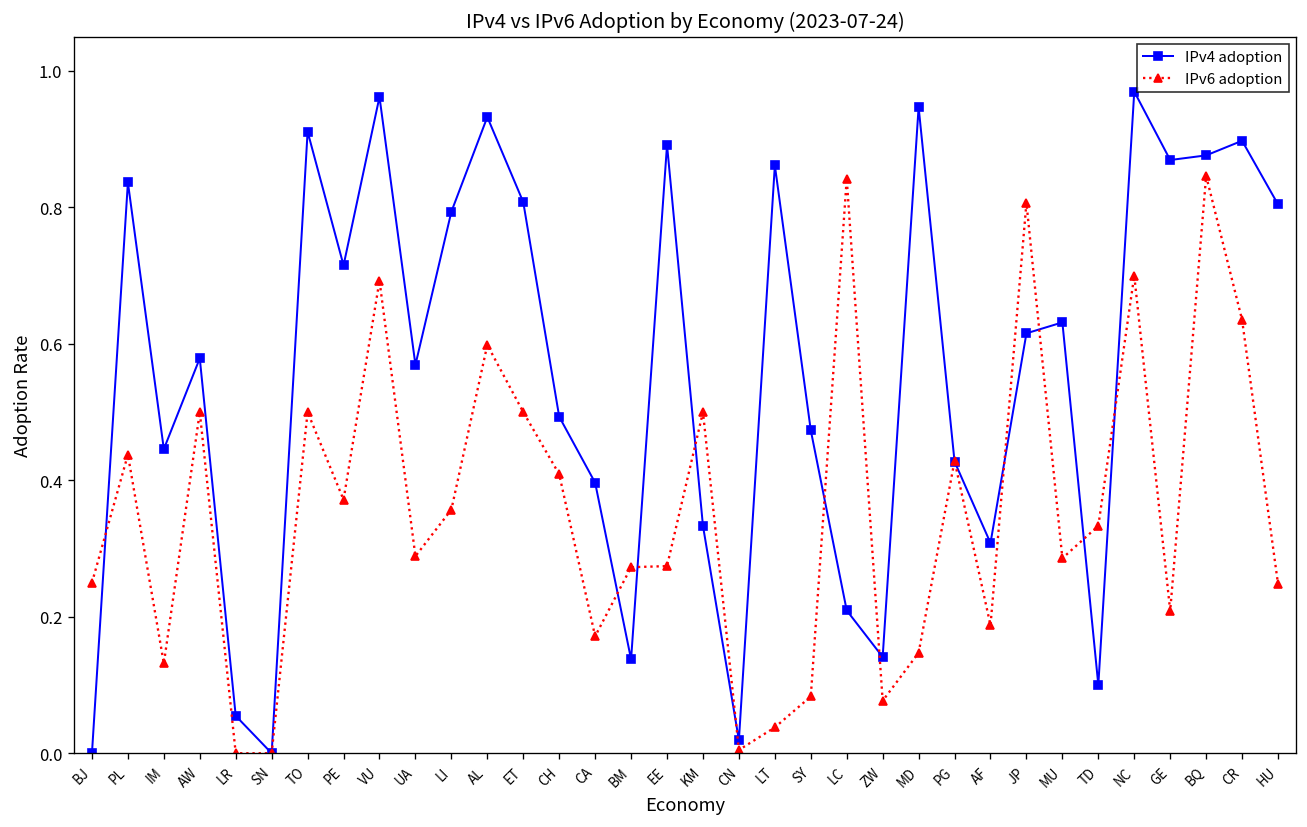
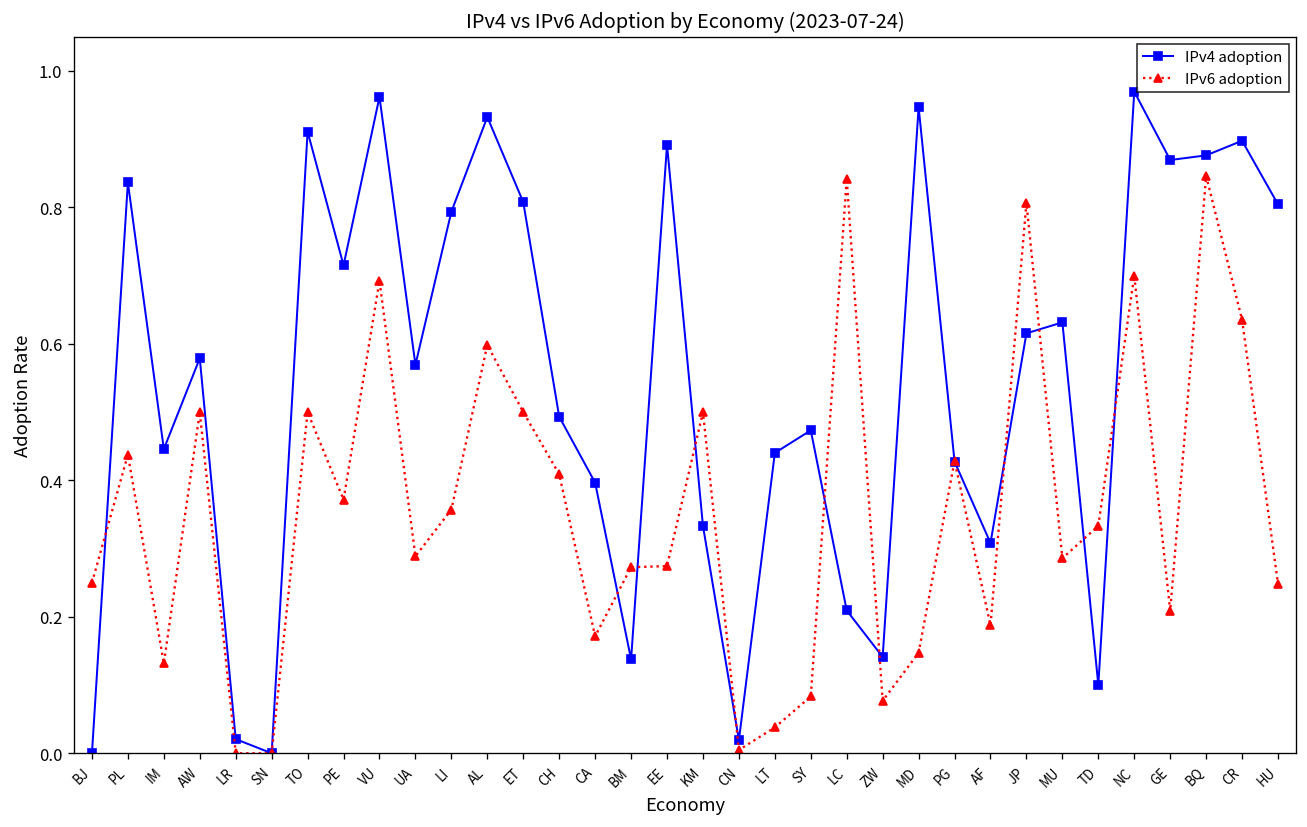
IPv4 adoption, LR: 0.05 -> 0.02
IPv4 adoption, LT: 0.86 -> 0.44
